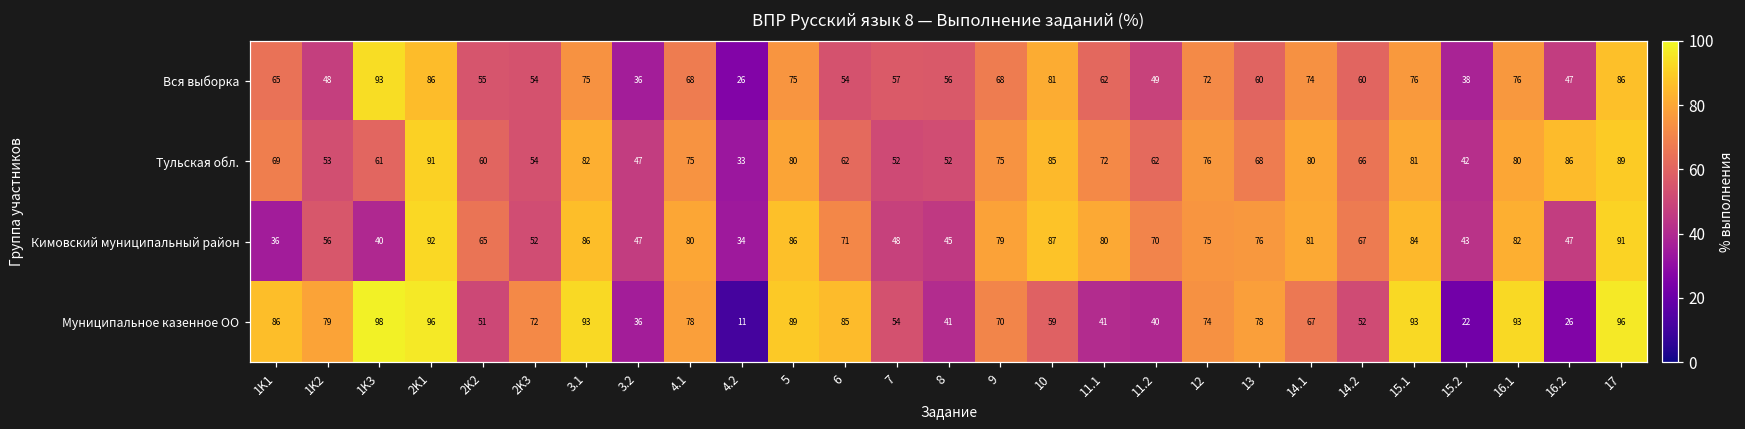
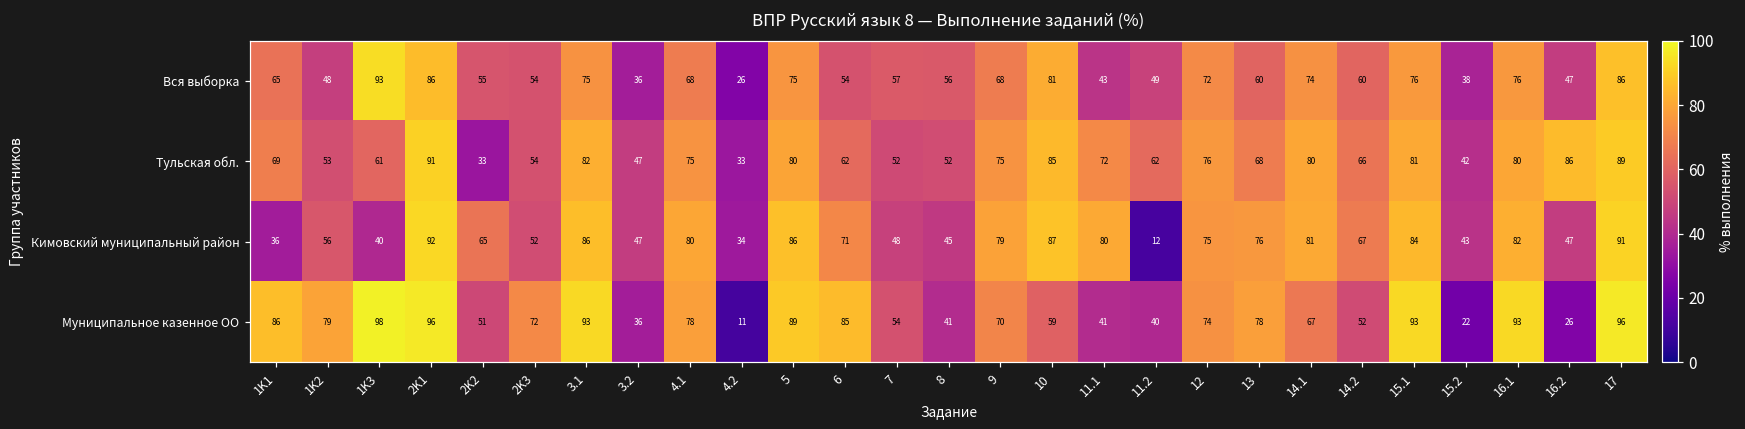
Вся выборка, 11.1: 62 -> 43
Тульская обл., 2K2: 60 -> 33
Кимовский муниципальный район, 11.2: 70 -> 12
